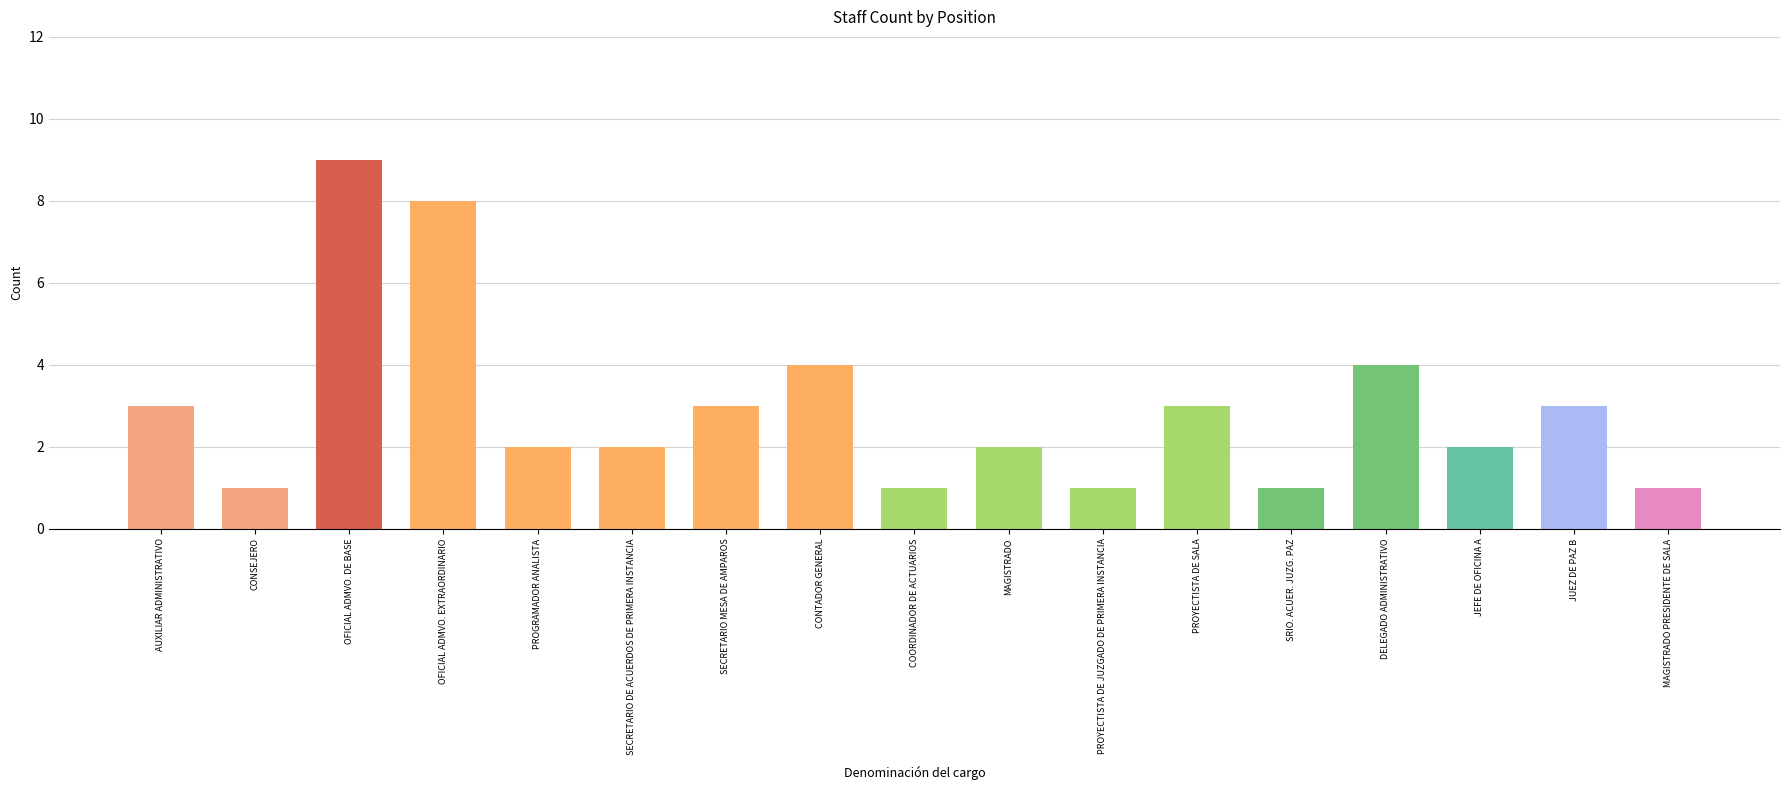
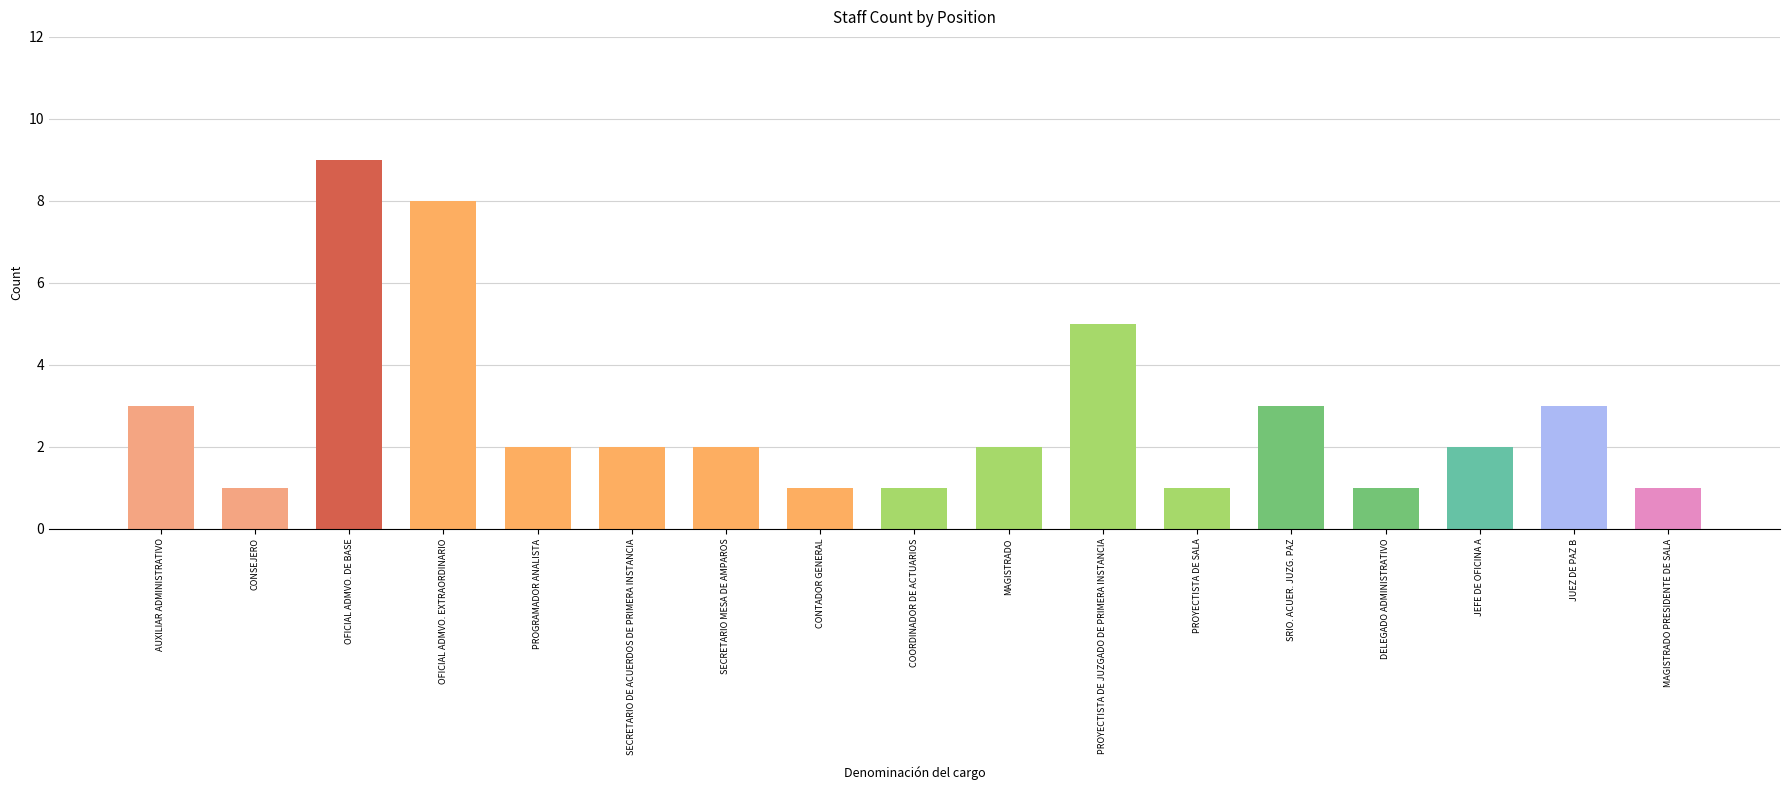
SECRETARIO MESA DE AMPAROS: 3 -> 2
CONTADOR GENERAL: 4 -> 1
PROYECTISTA DE JUZGADO DE PRIMERA INSTANCIA: 1 -> 5
PROYECTISTA DE SALA: 3 -> 1
SRIO. ACUER. JUZG. PAZ: 1 -> 3
DELEGADO ADMINISTRATIVO: 4 -> 1
